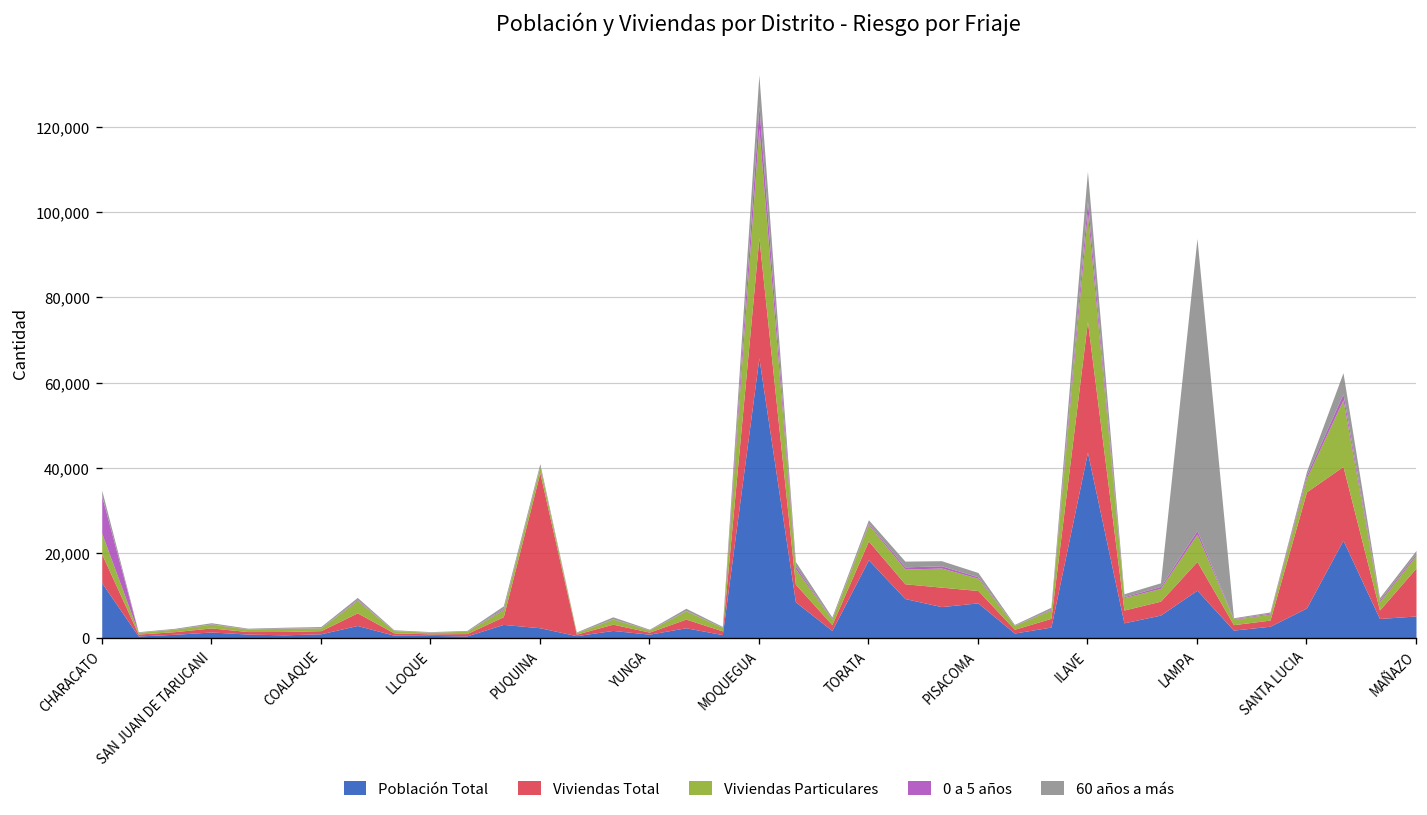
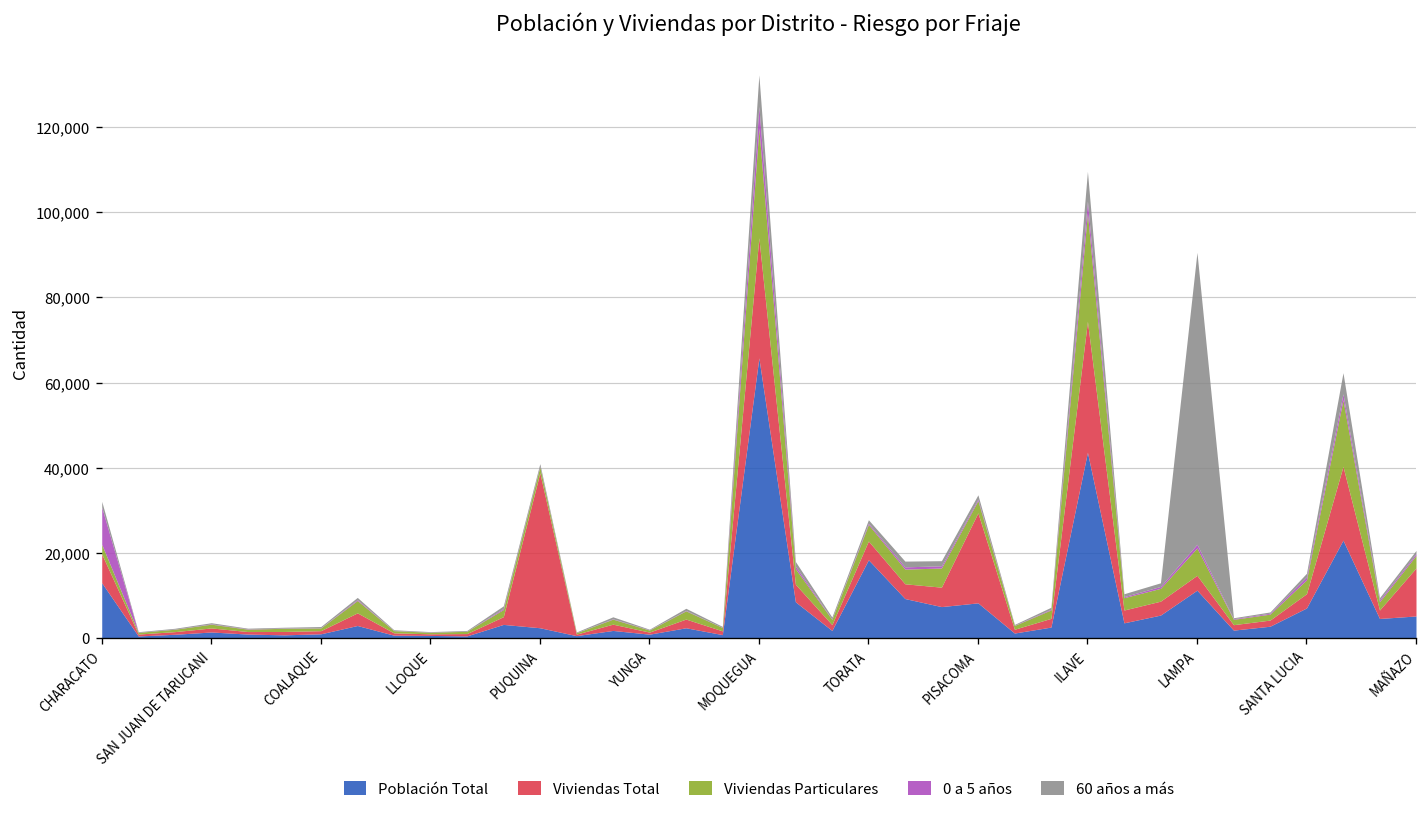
Viviendas Particulares, CHARACATO: 5,000 -> 2,000
Viviendas Total, PISACOMA: 3,000 -> 21,000
Viviendas Total, LAMPA: 7,000 -> 3,000
Viviendas Total, SANTA LUCIA: 27,000 -> 3,000
